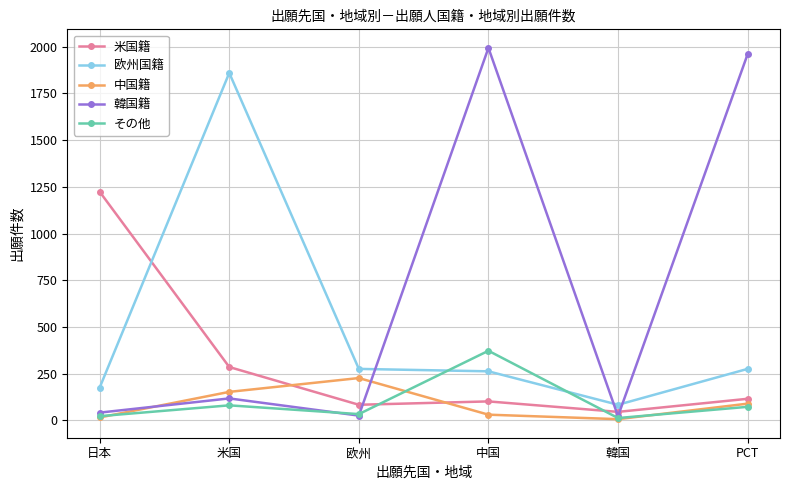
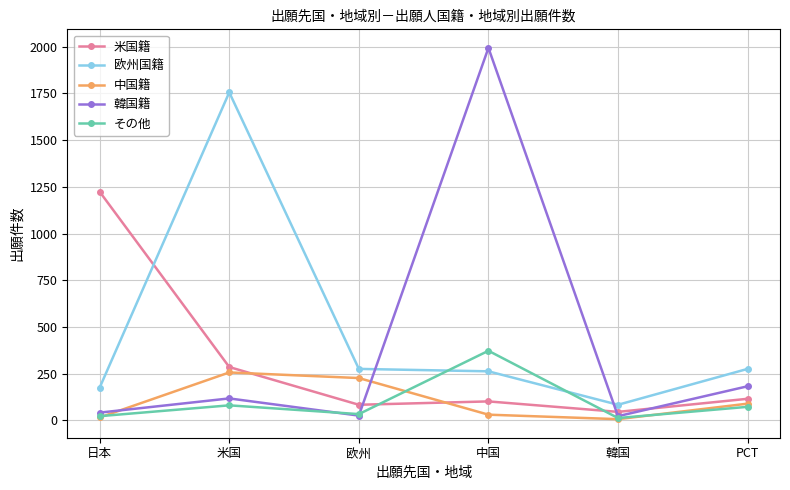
欧州国籍, 米国: 1860 -> 1760
中国籍, 米国: 150 -> 260
韓国籍, PCT: 1960 -> 180
